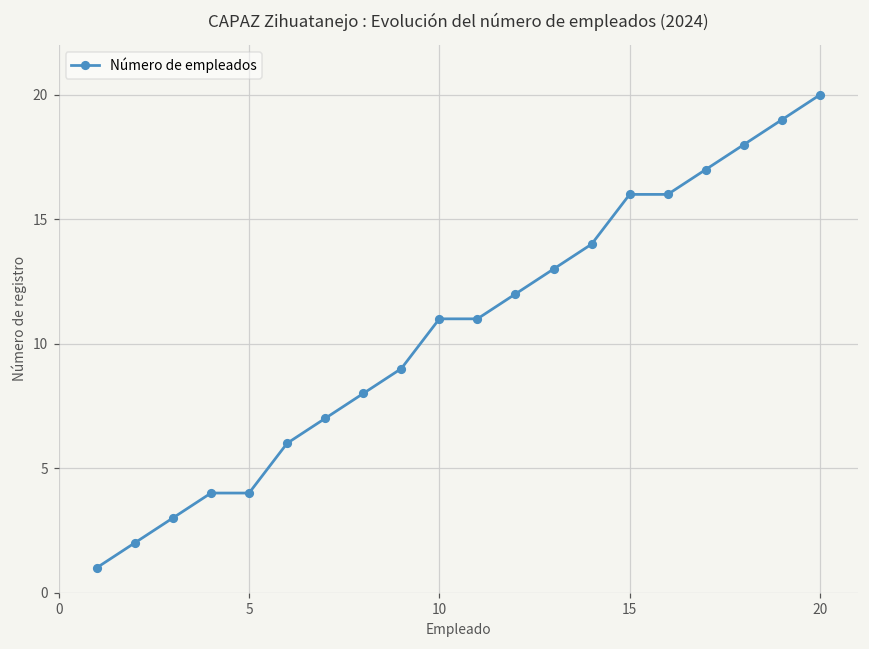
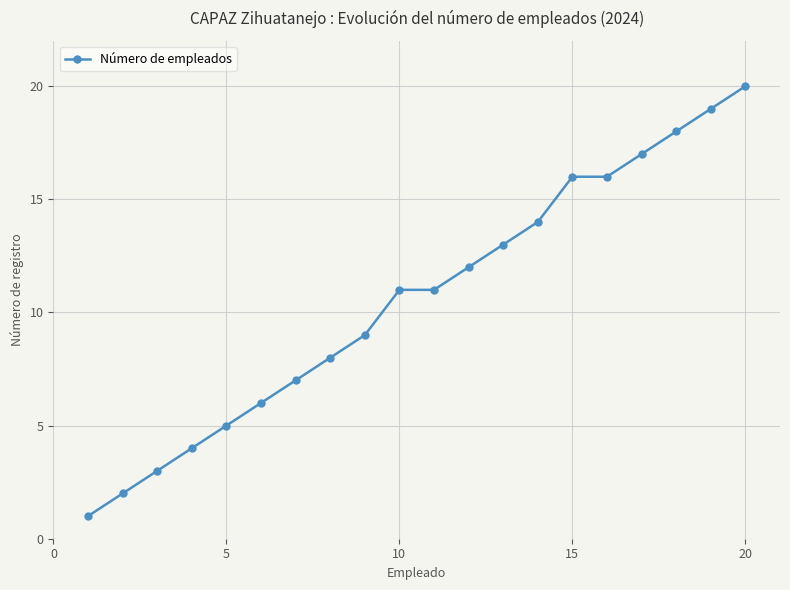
5: 4 -> 5
